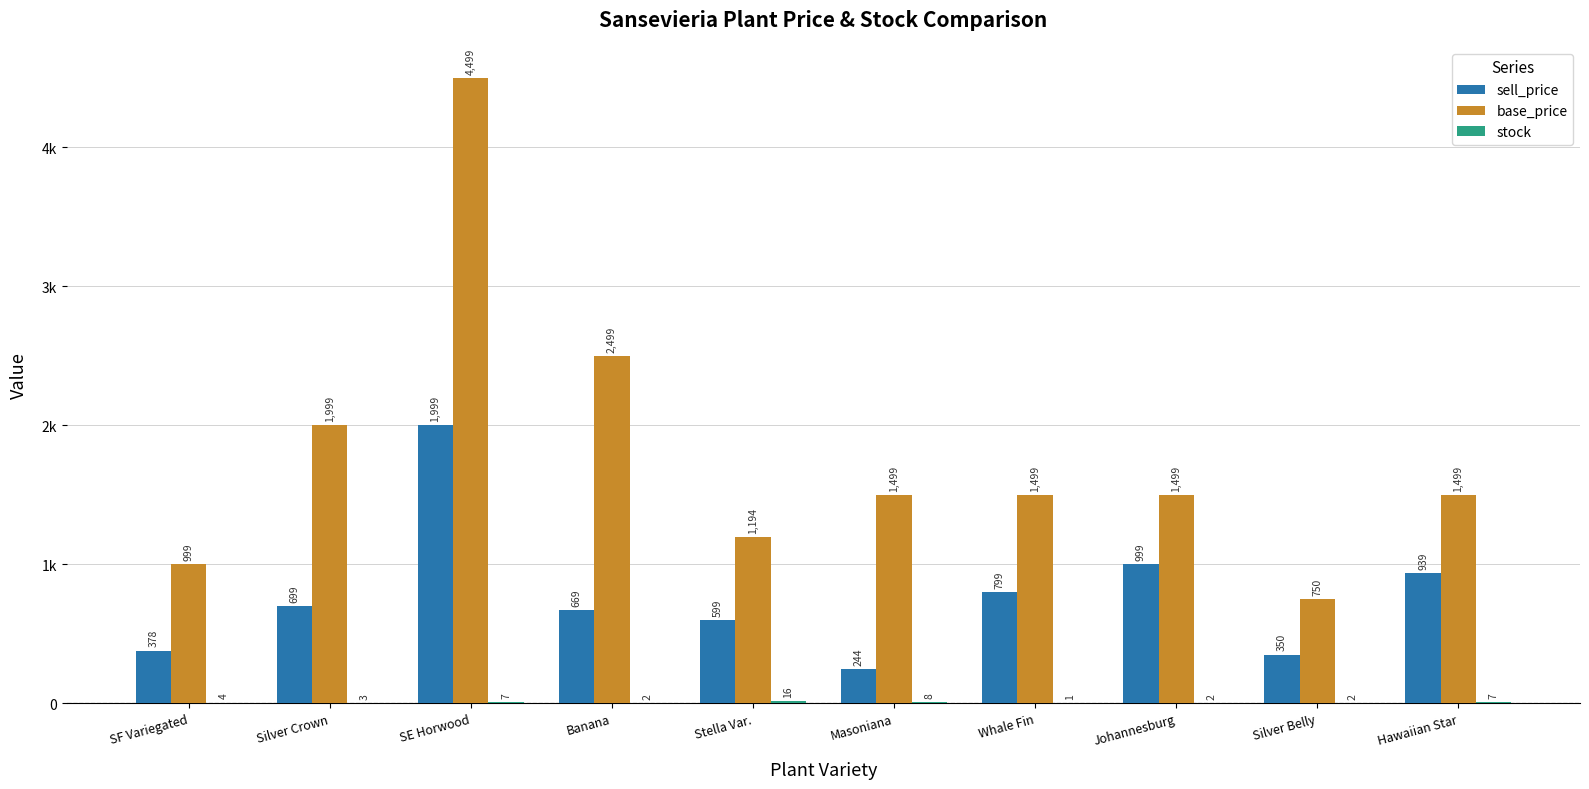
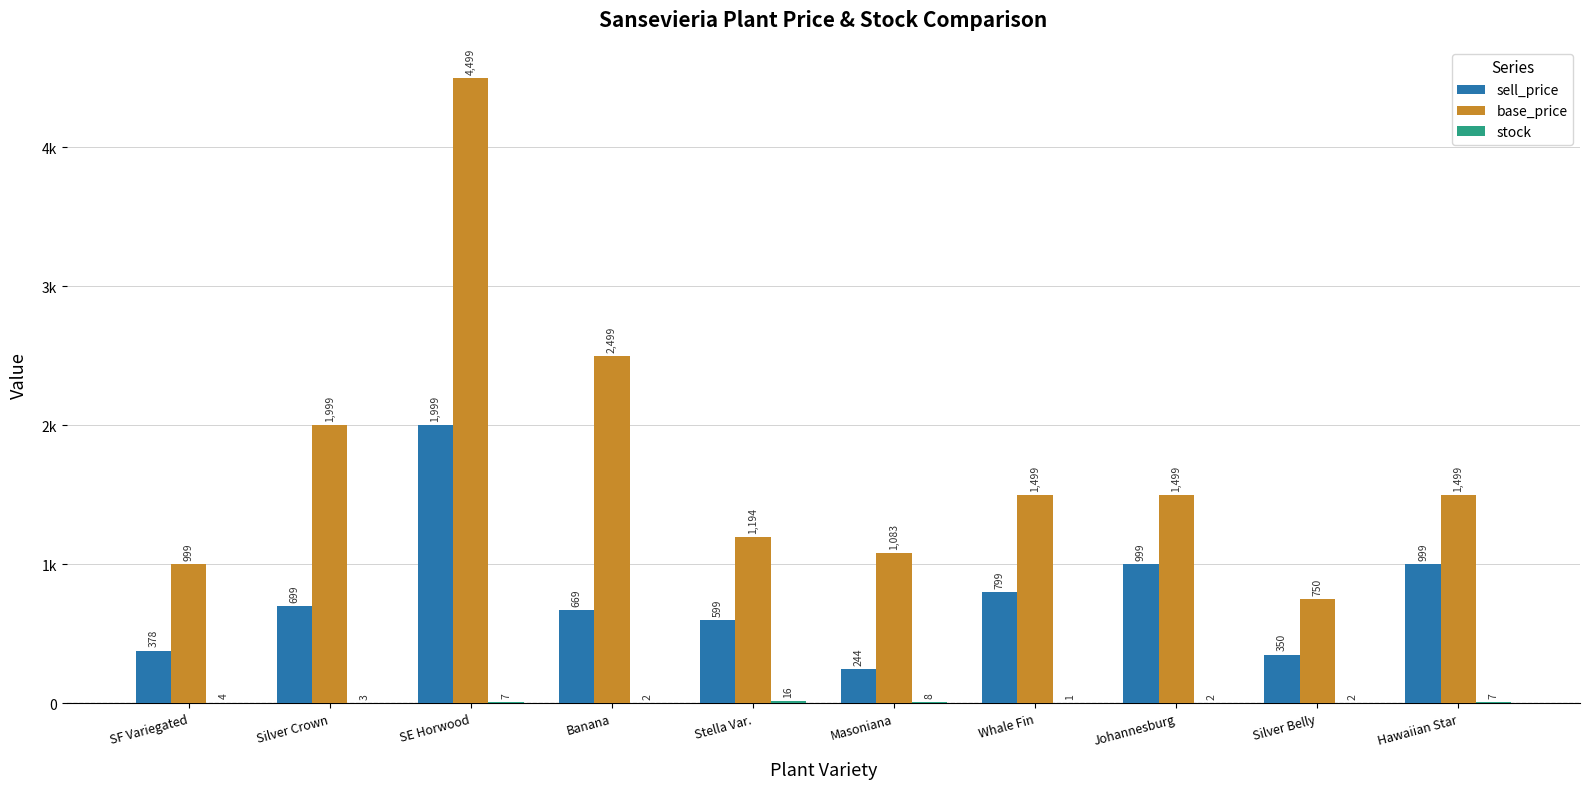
base_price, Masoniana: 1,499 -> 1,083
sell_price, Hawaiian Star: 939 -> 999
